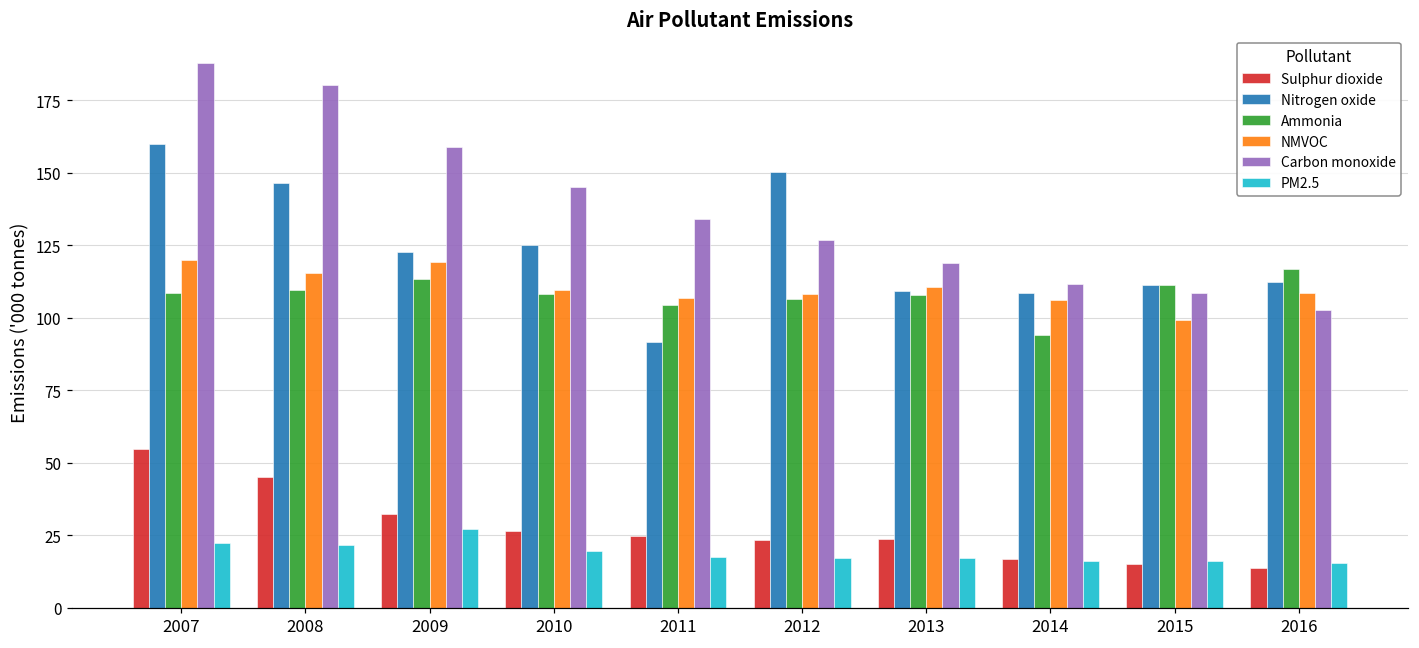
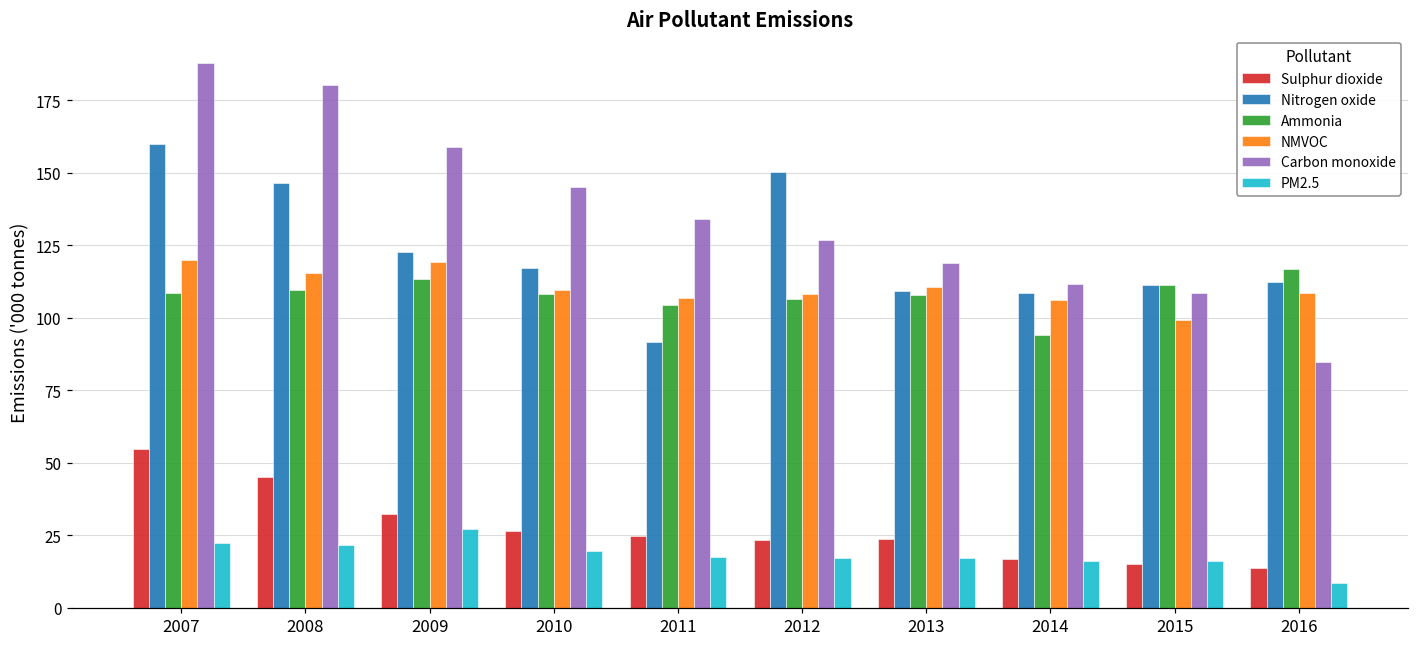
Nitrogen oxide, 2010: 125 -> 117
Carbon monoxide, 2016: 103 -> 85
PM2.5, 2016: 15 -> 9
